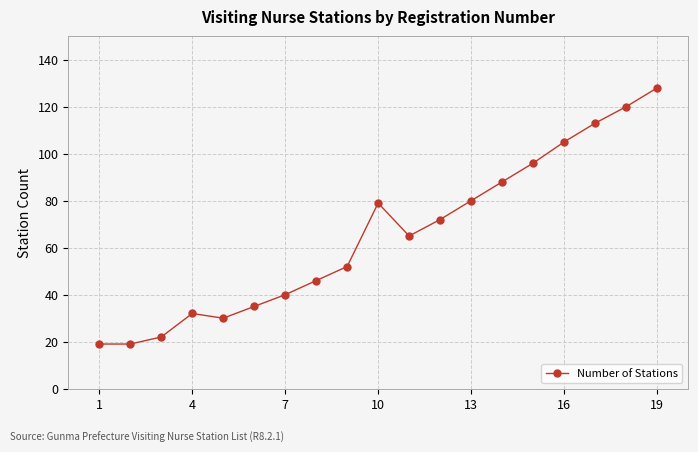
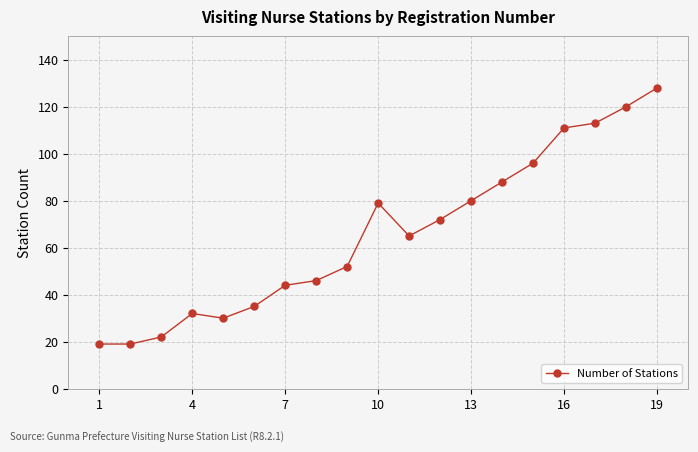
7: 40 -> 44
16: 105 -> 111
